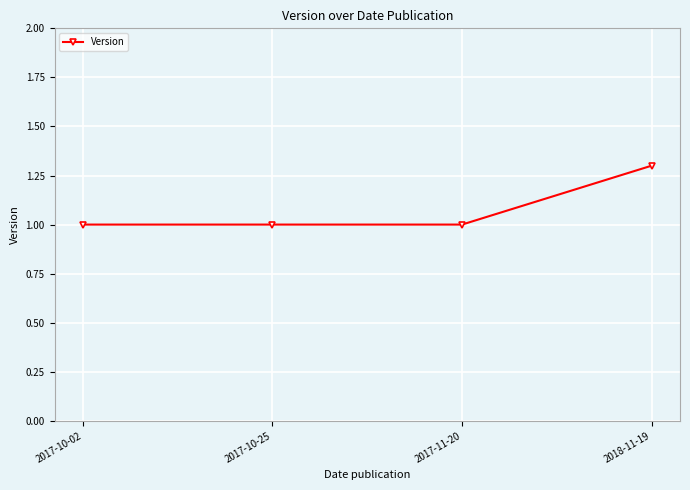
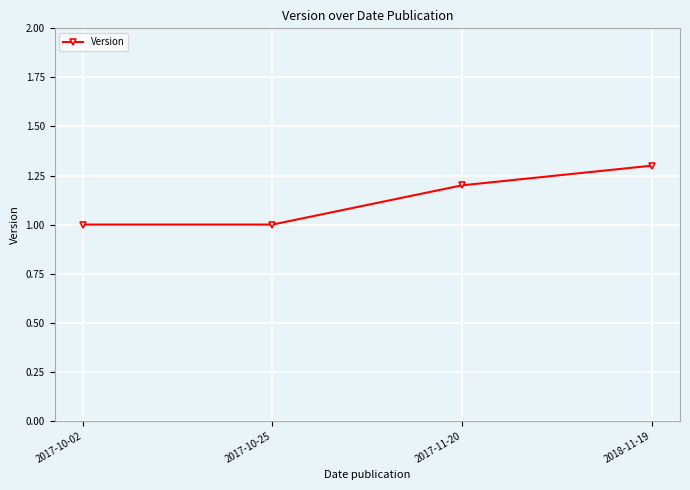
2017-11-20: 1.0 -> 1.2
